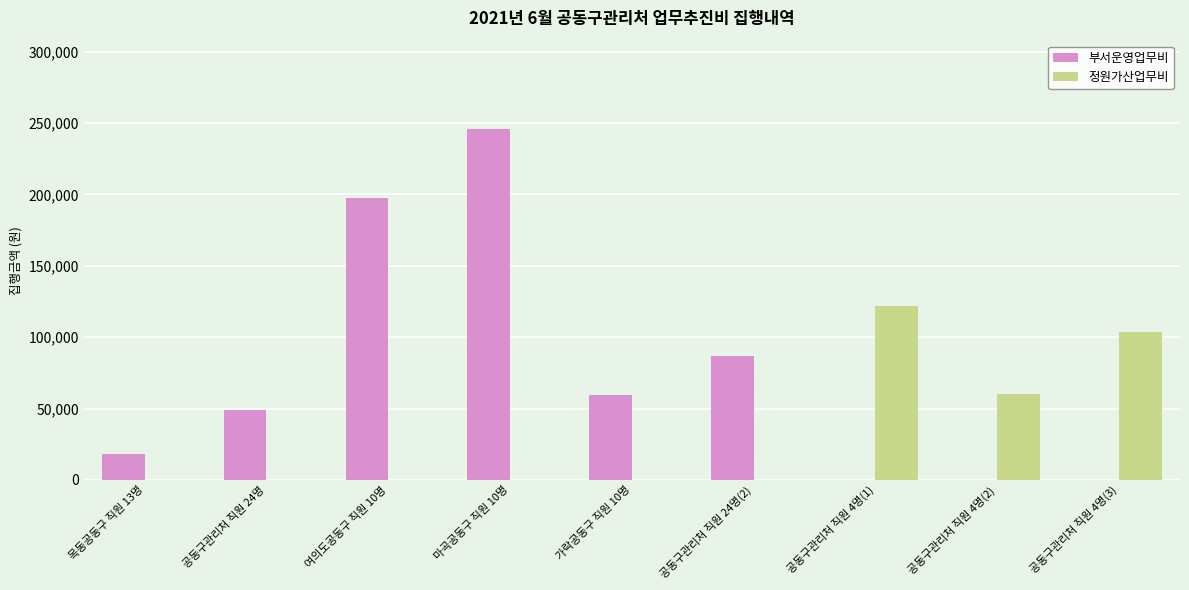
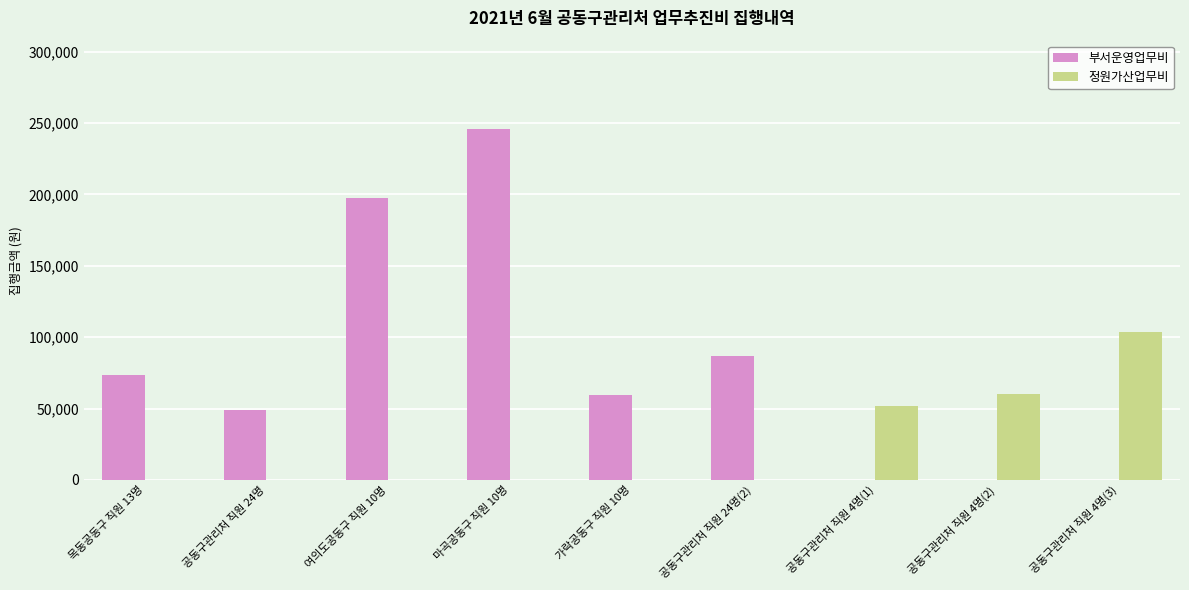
부서운영업무비, 목동공동구 직원 13명: 18,000 -> 73,000
정원가산업무비, 공동구관리처 직원 4명(1): 122,000 -> 52,000
